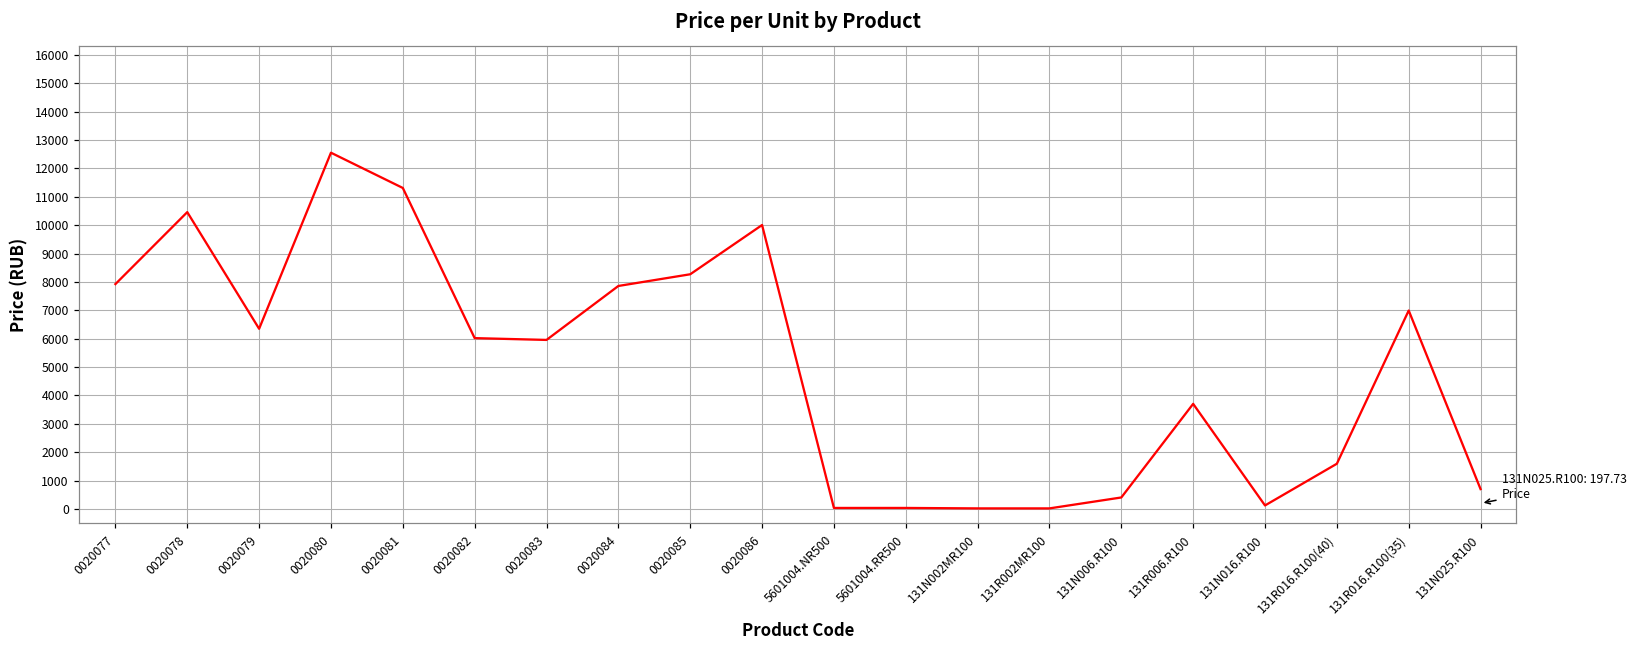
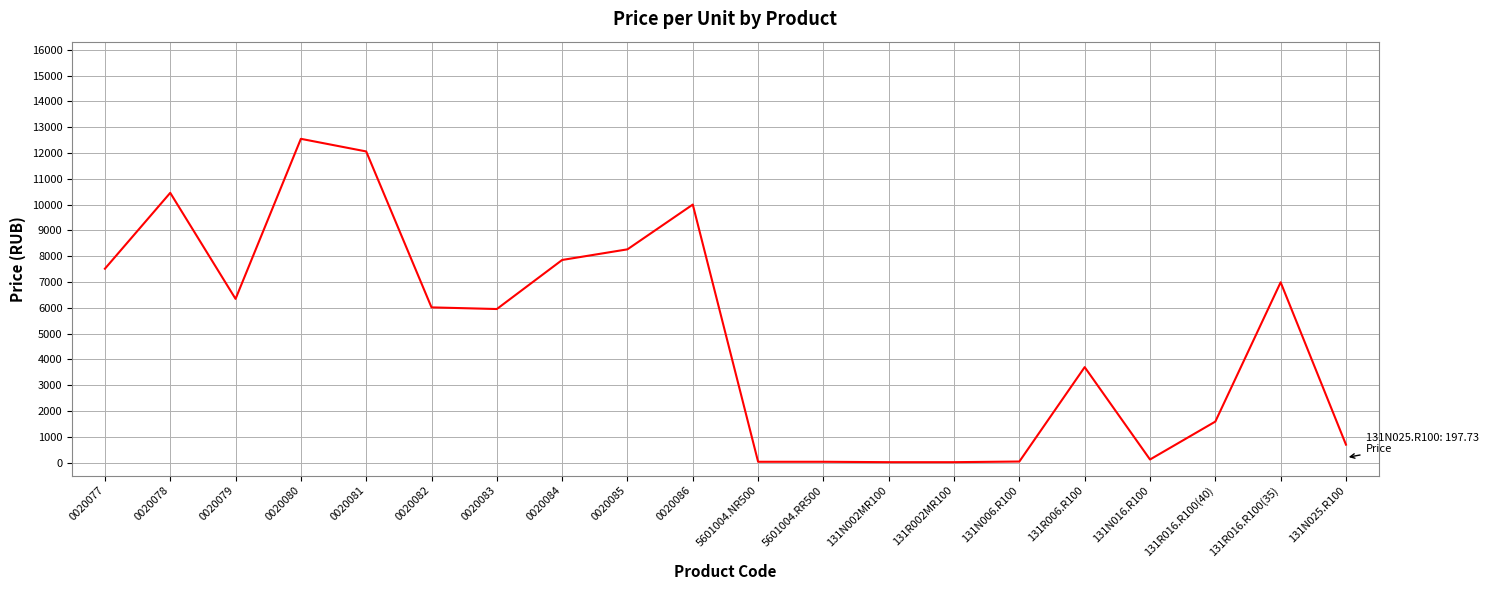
0020077: 7900 -> 7500
0020081: 11300 -> 12100
131N006.R100: 400 -> 0
